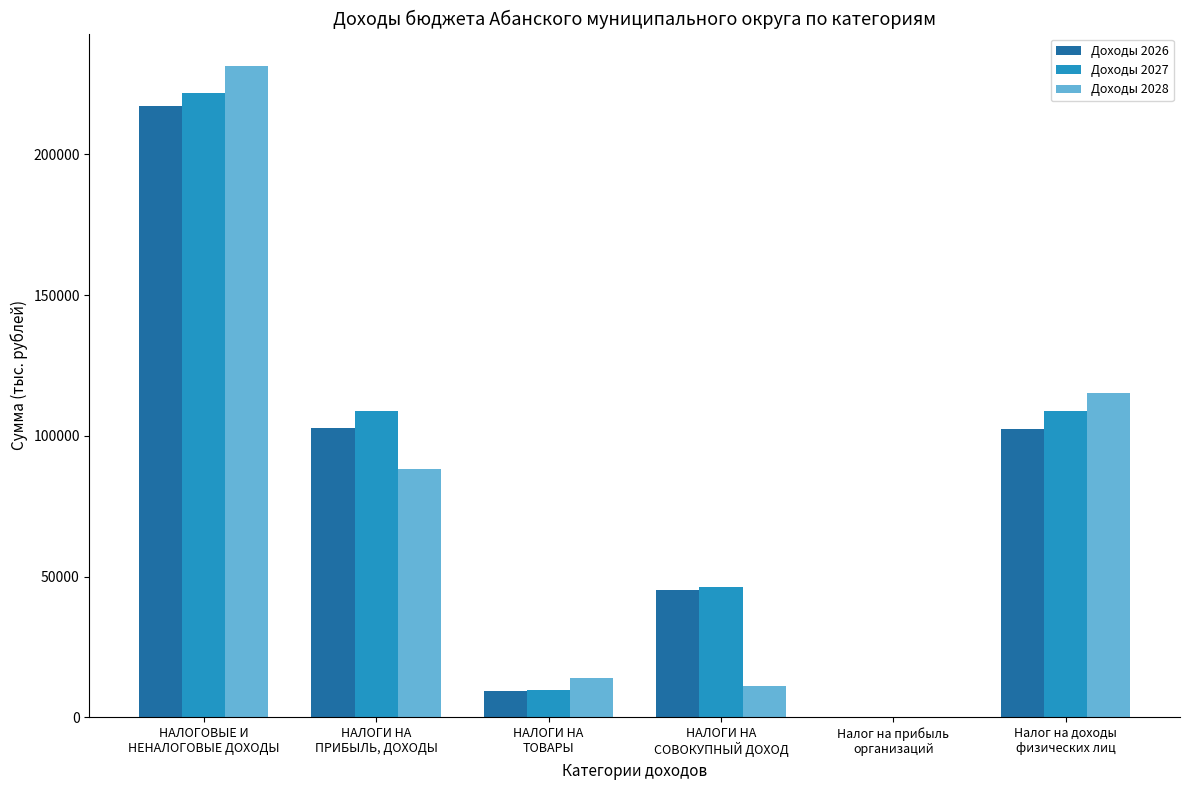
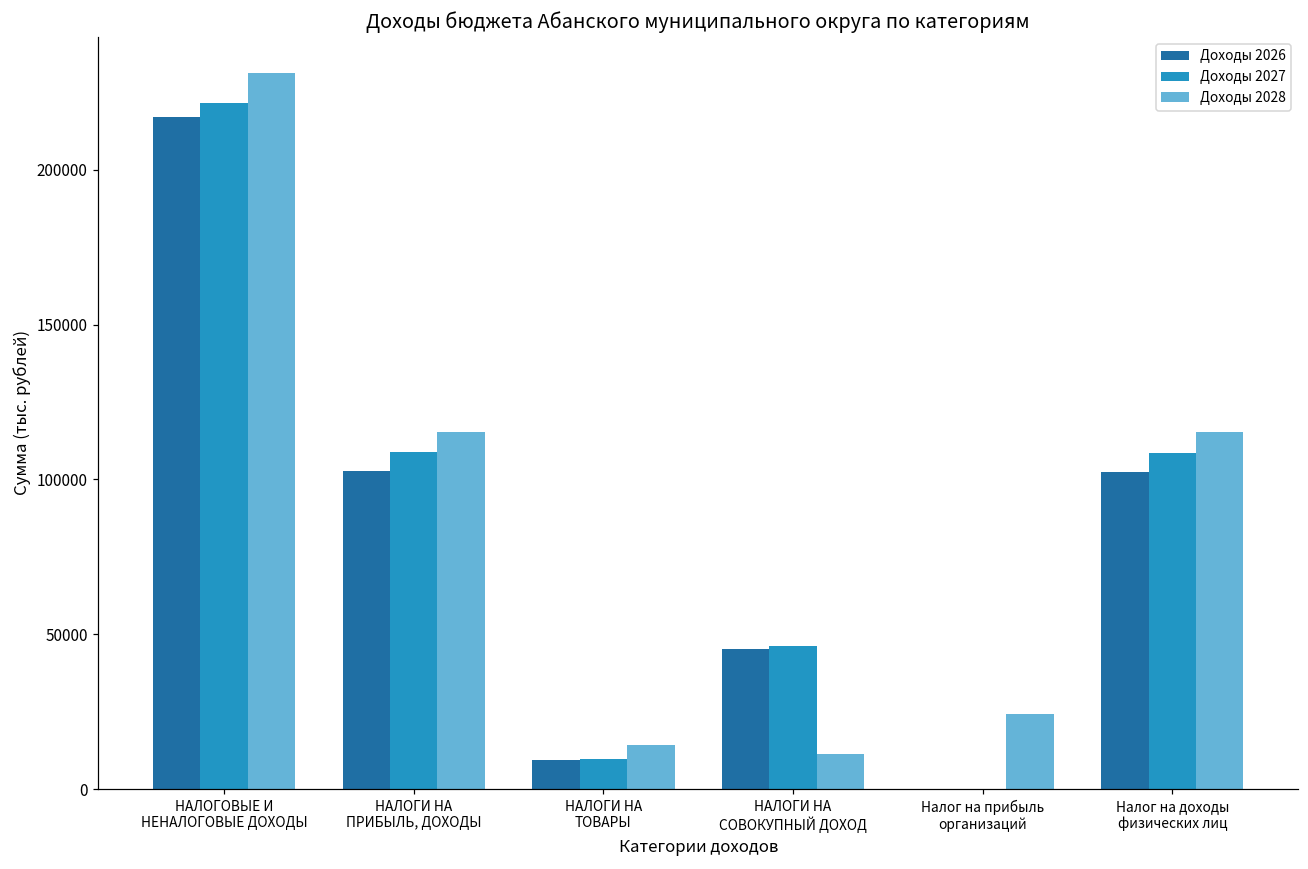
Доходы 2028, НАЛОГИ НА ПРИБЫЛЬ, ДОХОДЫ: 88000 -> 115000
Доходы 2028, Налог на прибыль организаций: 0 -> 24000
